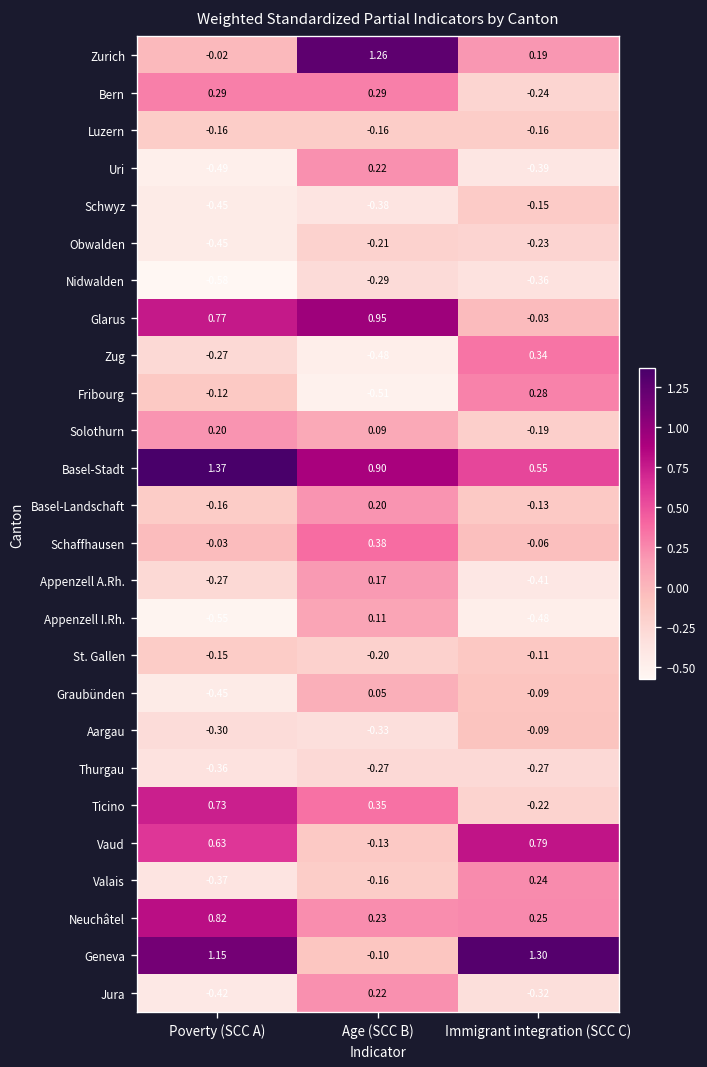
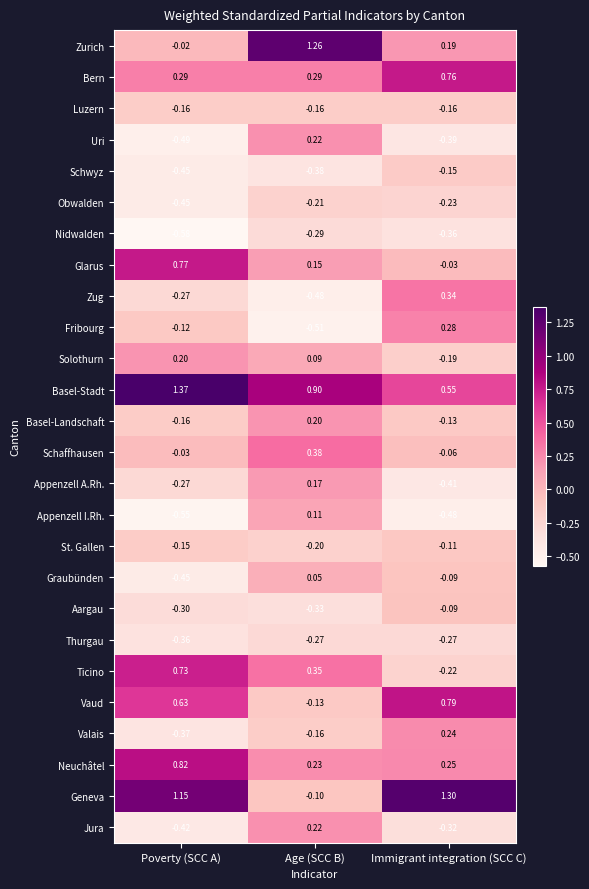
Bern, Immigrant integration (SCC C): -0.24 -> 0.76
Glarus, Age (SCC B): 0.95 -> 0.15
